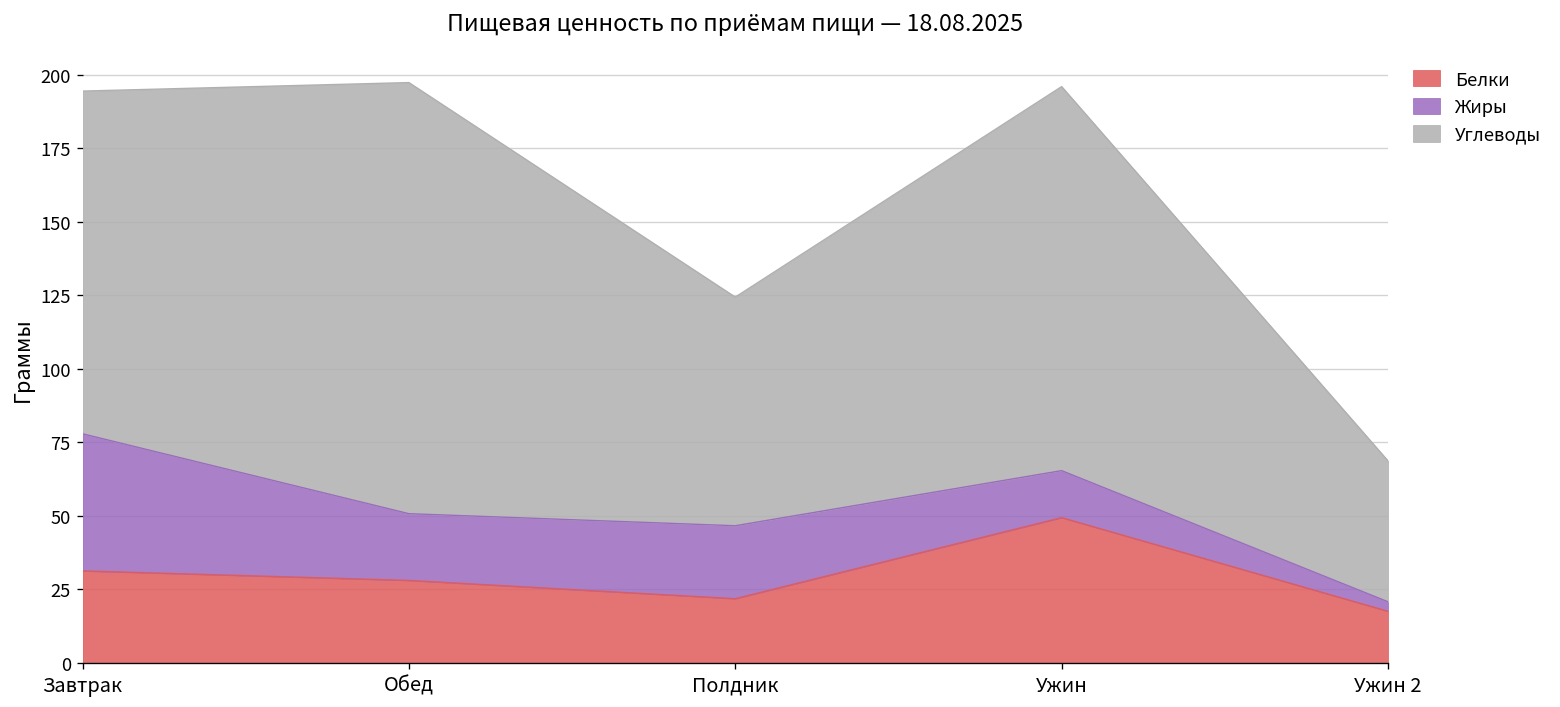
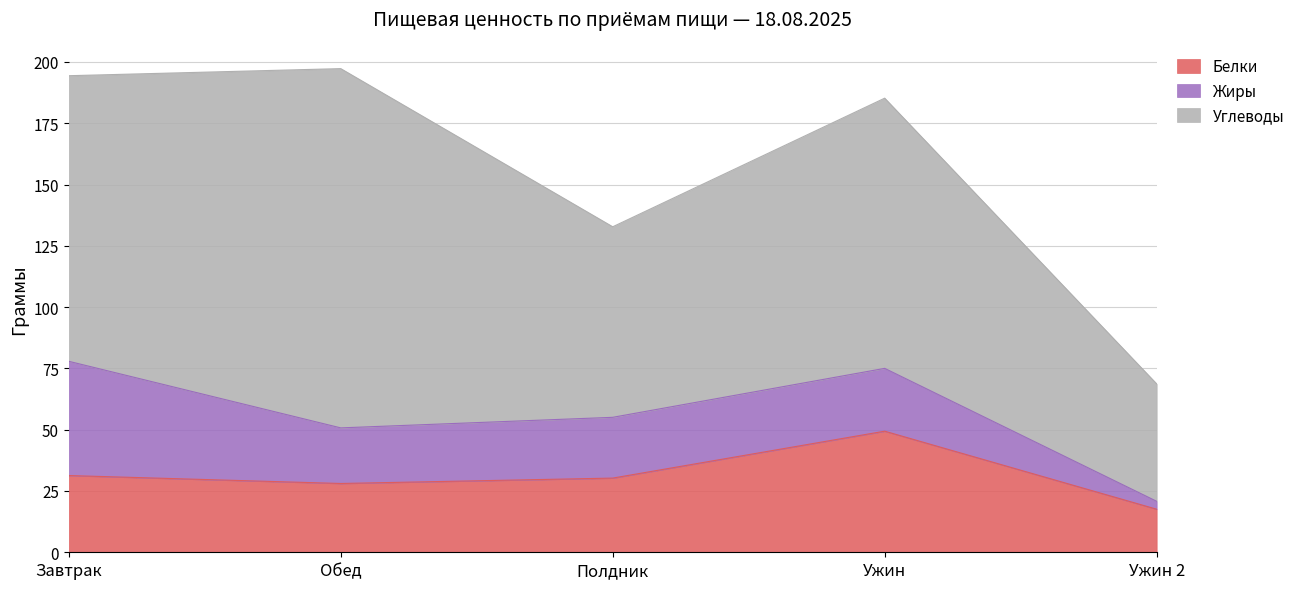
Белки, Полдник: 22 -> 30
Жиры, Ужин: 16 -> 26
Углеводы, Ужин: 131 -> 110
